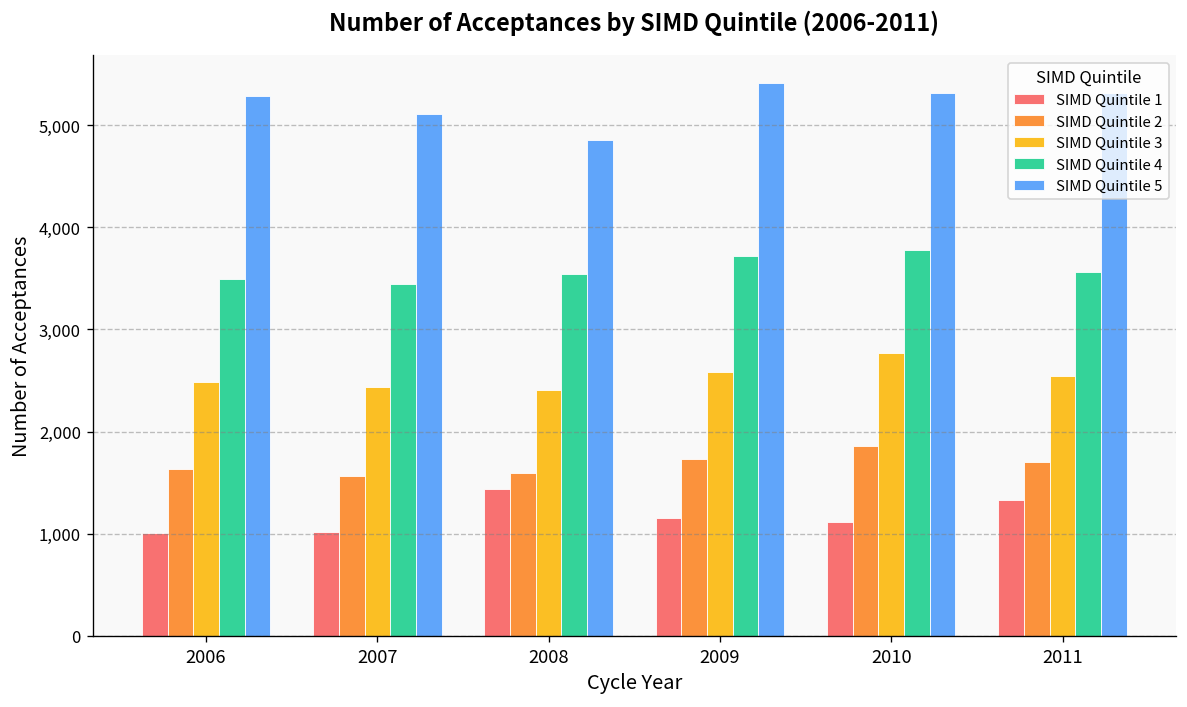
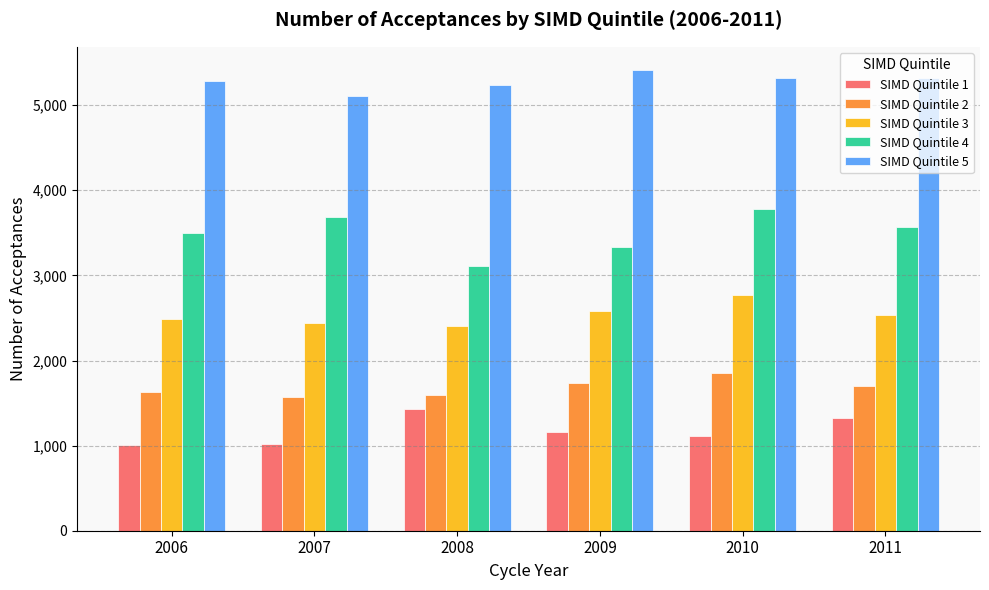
SIMD Quintile 4, 2007: 3,400 -> 3,700
SIMD Quintile 4, 2008: 3,500 -> 3,100
SIMD Quintile 5, 2008: 4,900 -> 5,200
SIMD Quintile 4, 2009: 3,700 -> 3,300
